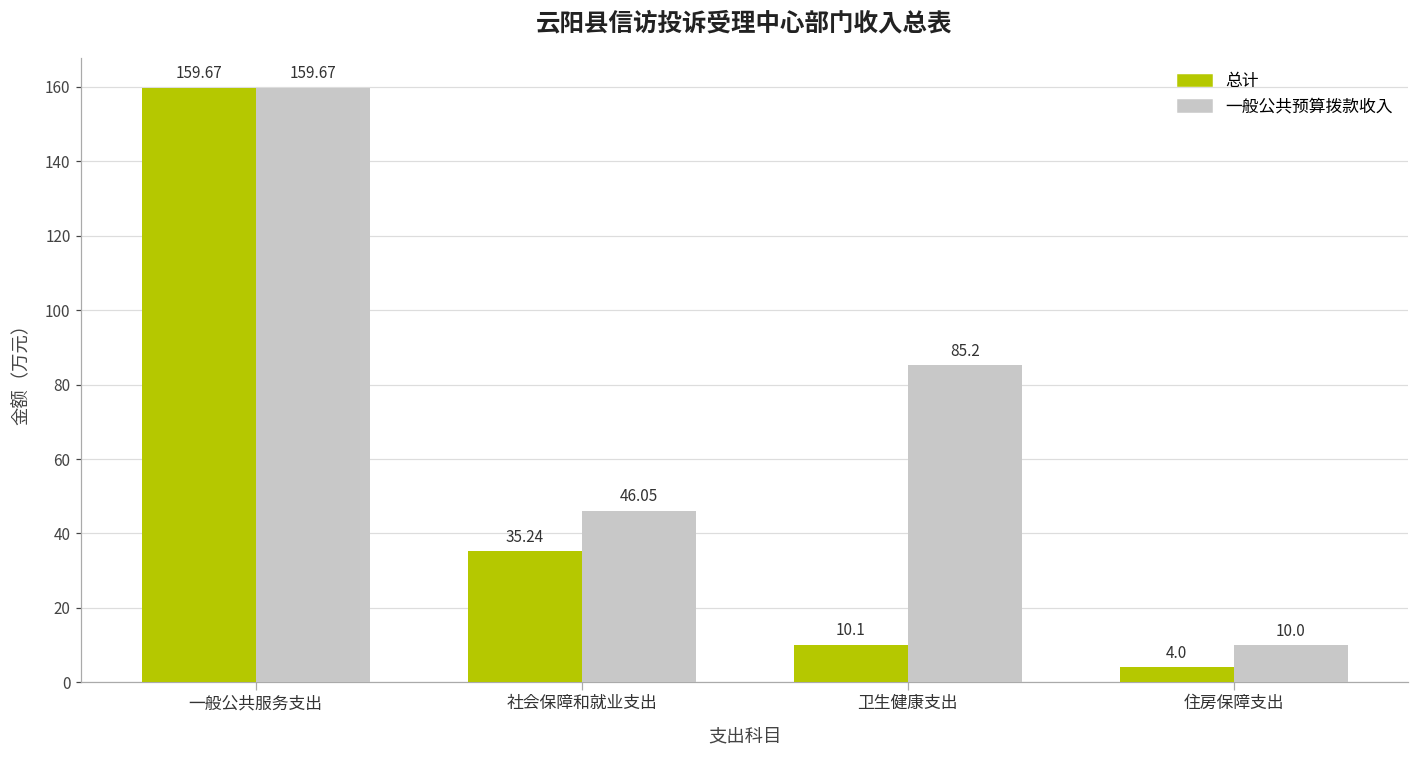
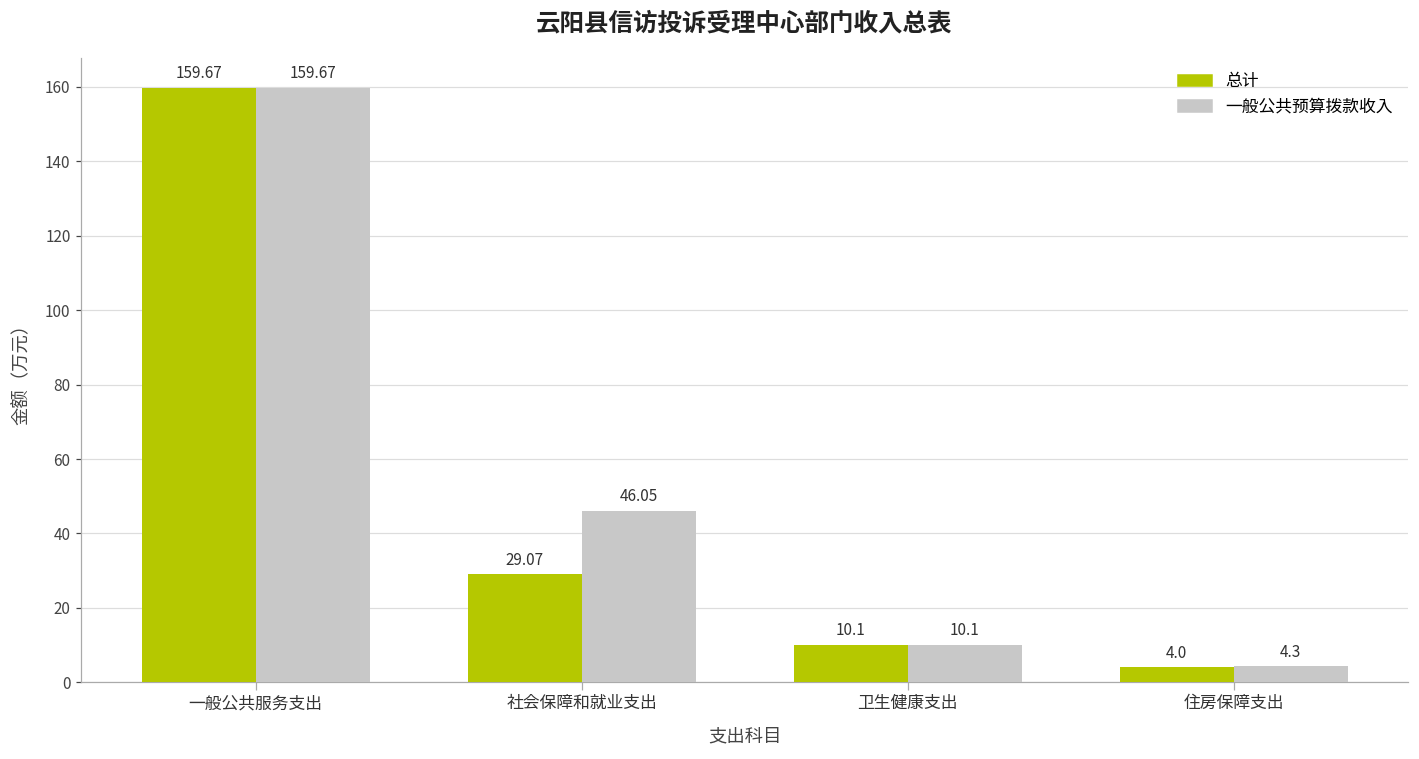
总计, 社会保障和就业支出: 35.24 -> 29.07
一般公共预算拨款收入, 卫生健康支出: 85.2 -> 10.1
一般公共预算拨款收入, 住房保障支出: 10.0 -> 4.3
